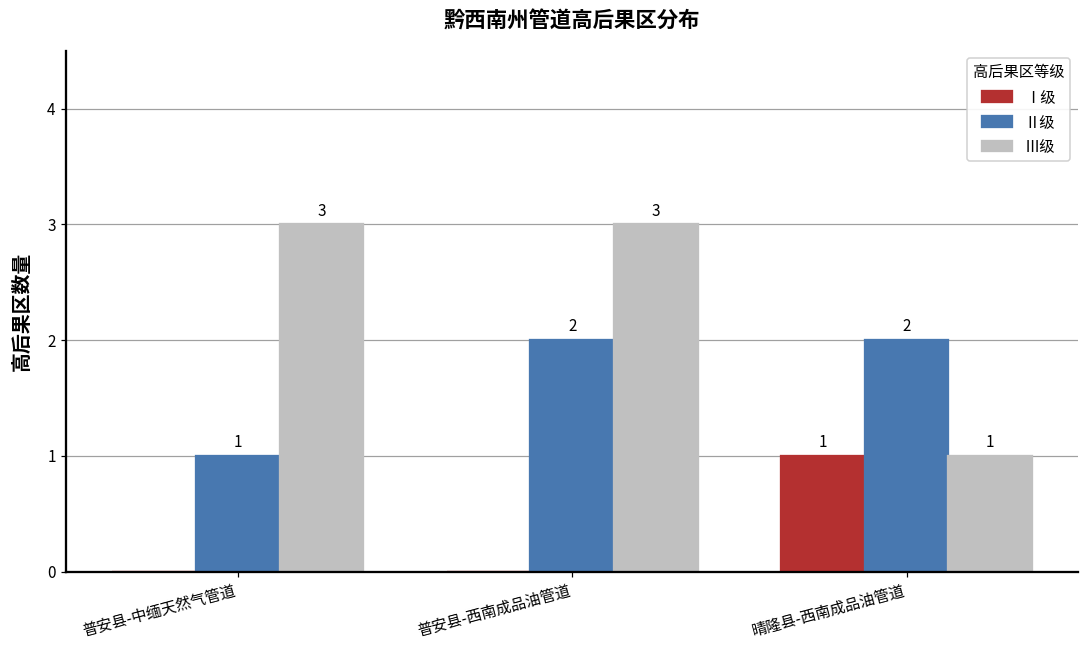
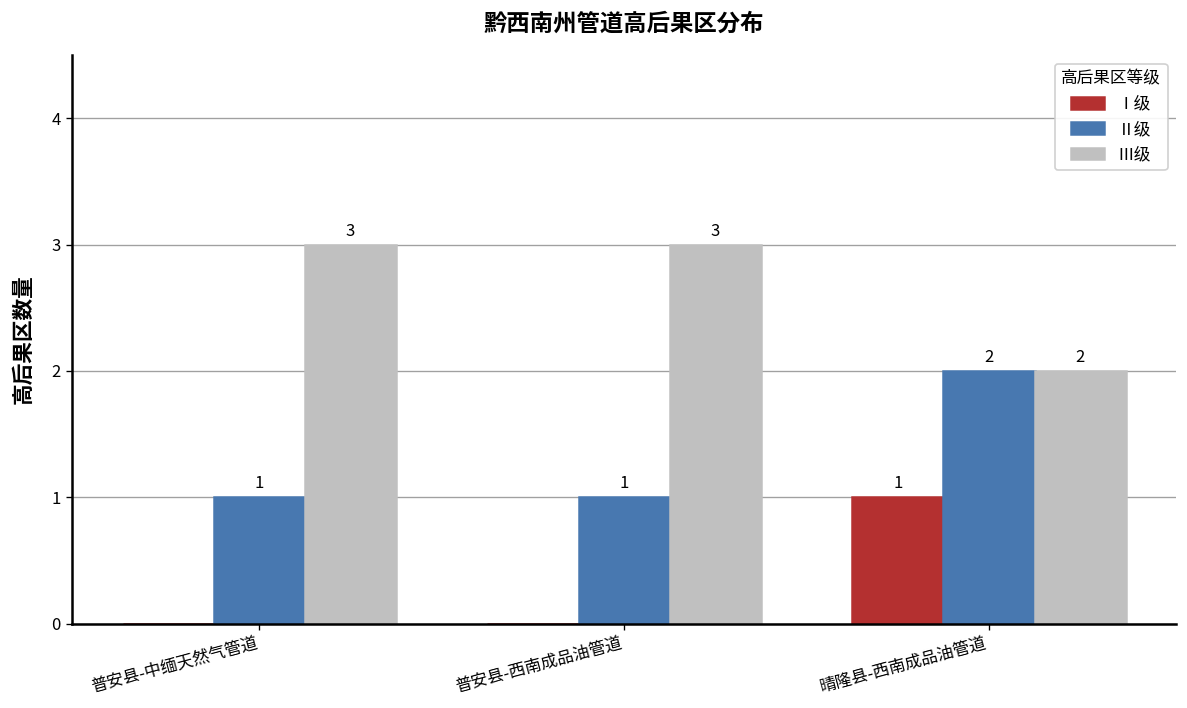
Ⅱ级, 普安县-西南成品油管道: 2 -> 1
Ⅲ级, 晴隆县-西南成品油管道: 1 -> 2
